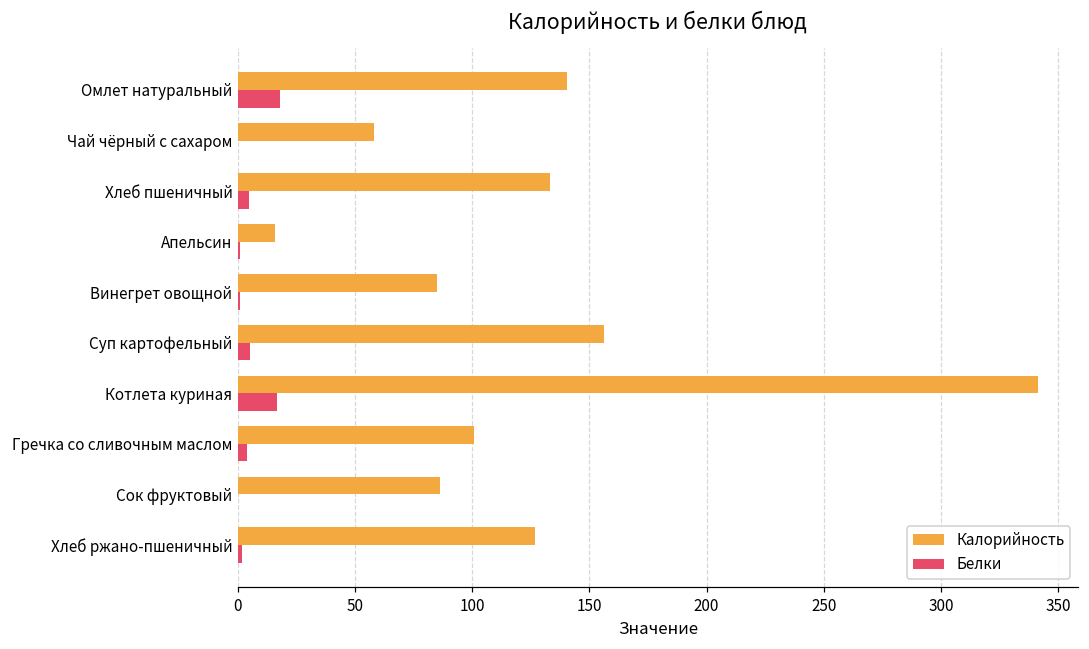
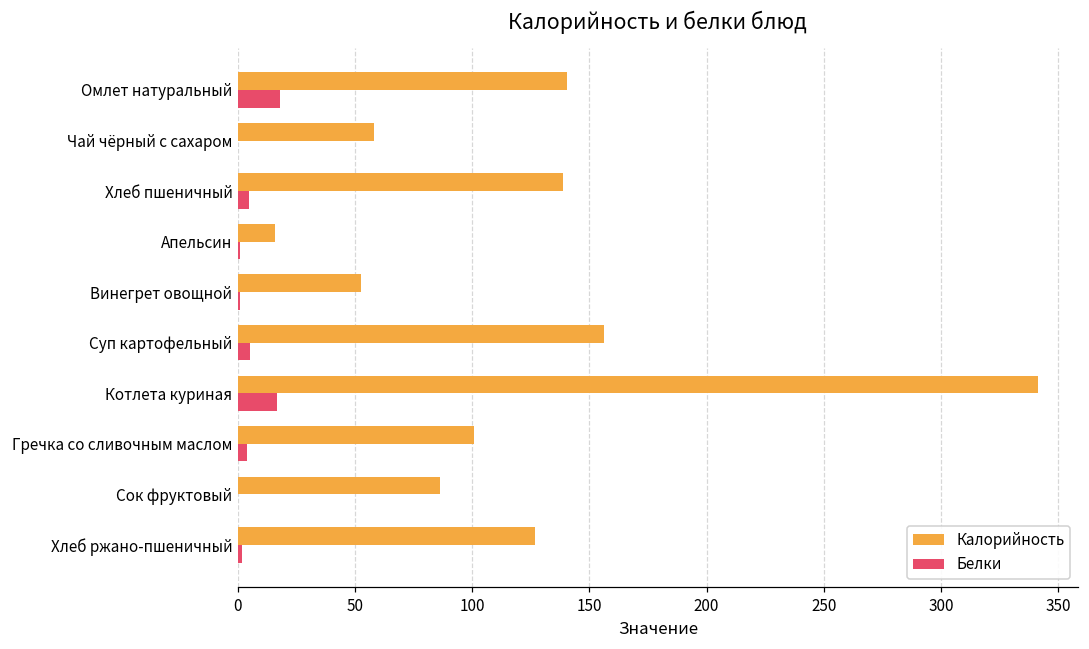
Калорийность, Хлеб пшеничный: 133 -> 139
Калорийность, Винегрет овощной: 85 -> 53
